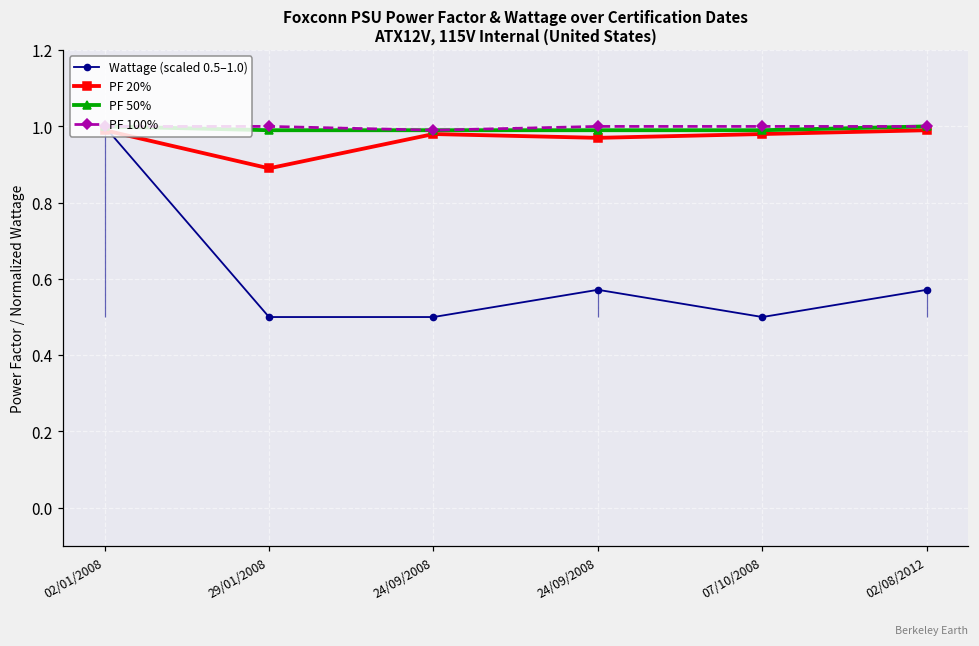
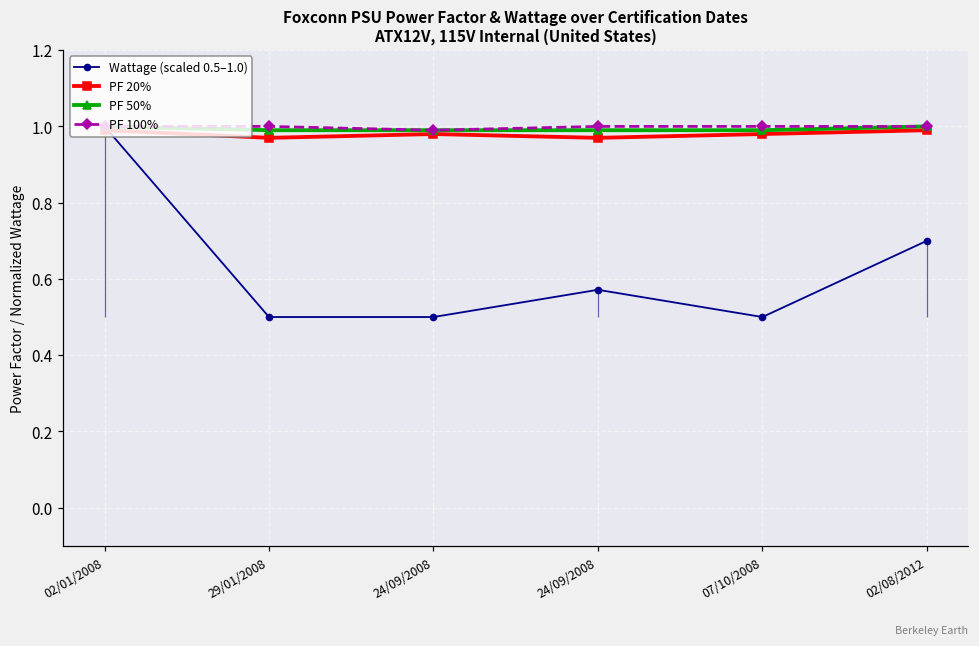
PF 20%, 29/01/2008: 0.89 -> 0.97
Wattage (scaled 0.5–1.0), 02/08/2012: 0.57 -> 0.70
